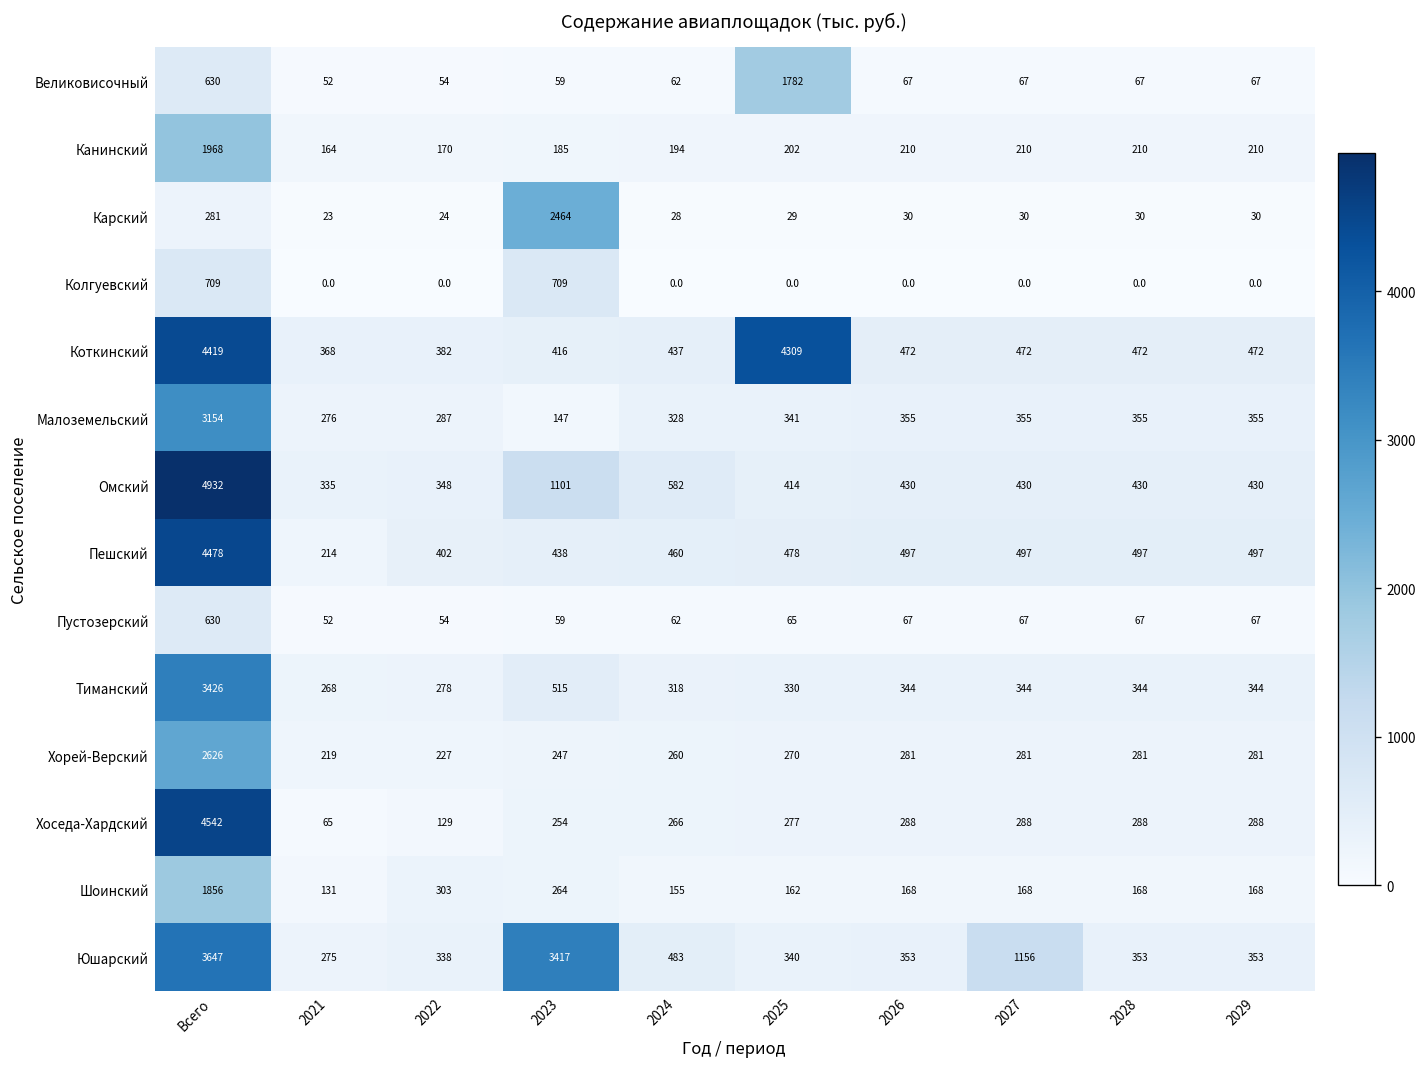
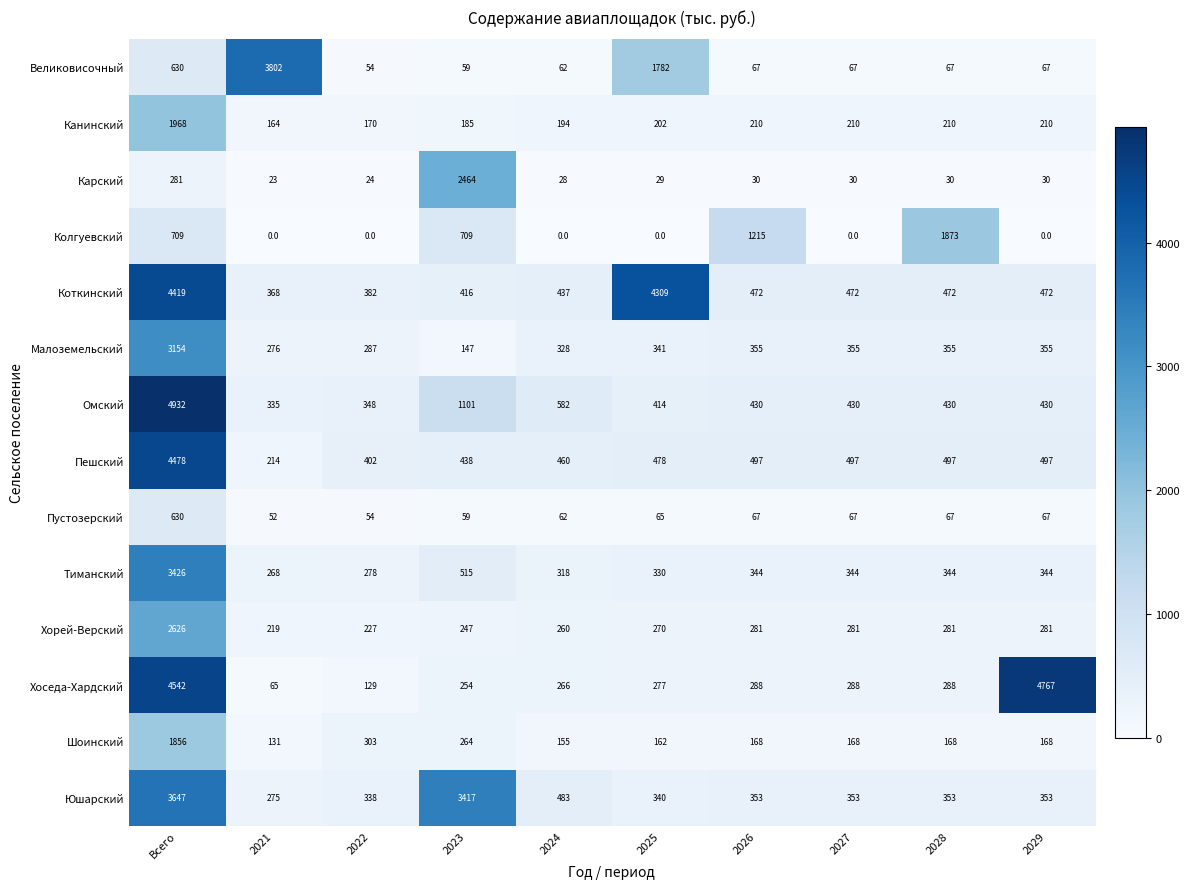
Великовисочный, 2021: 52 -> 3802
Колгуевский, 2026: 0.0 -> 1215
Колгуевский, 2028: 0.0 -> 1873
Хоседа-Хардский, 2029: 288 -> 4767
Юшарский, 2027: 1156 -> 353
